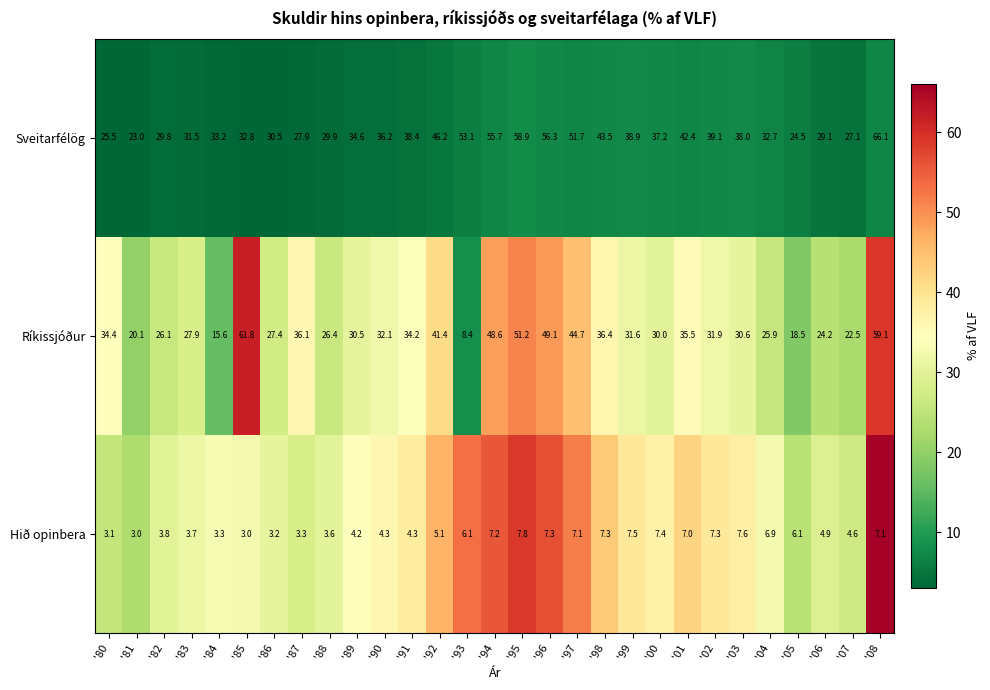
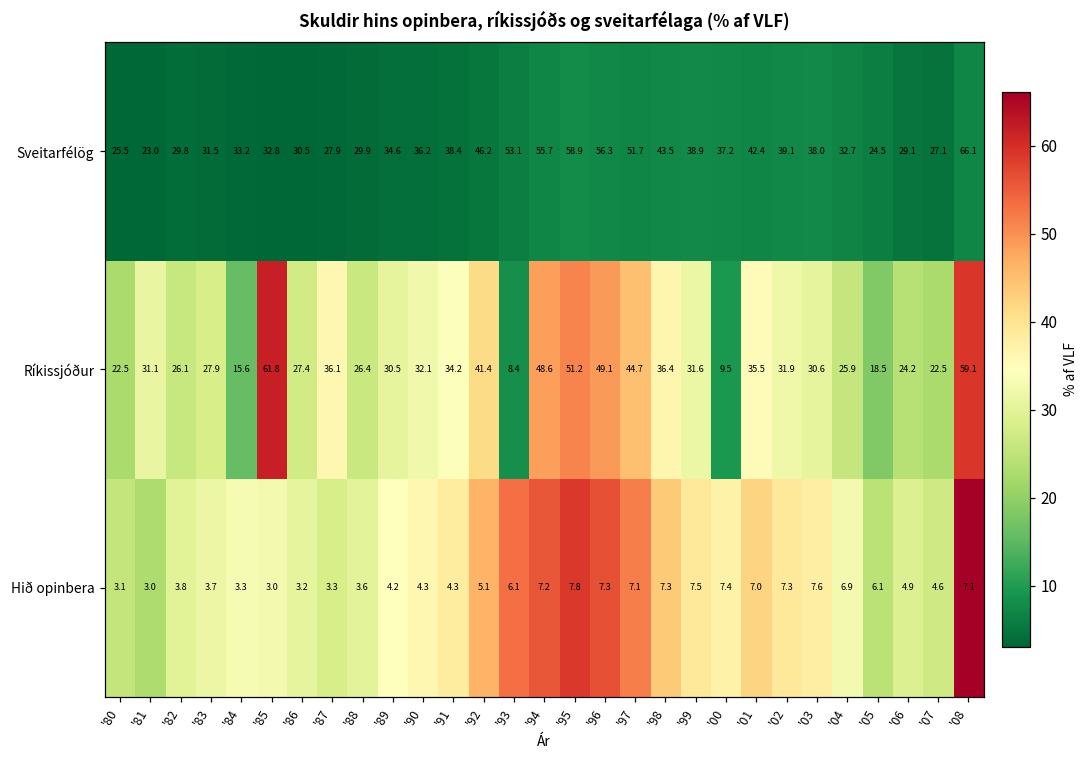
Ríkissjóður, '80: 34.4 -> 22.5
Ríkissjóður, '81: 20.1 -> 31.1
Ríkissjóður, '00: 30.0 -> 9.5
